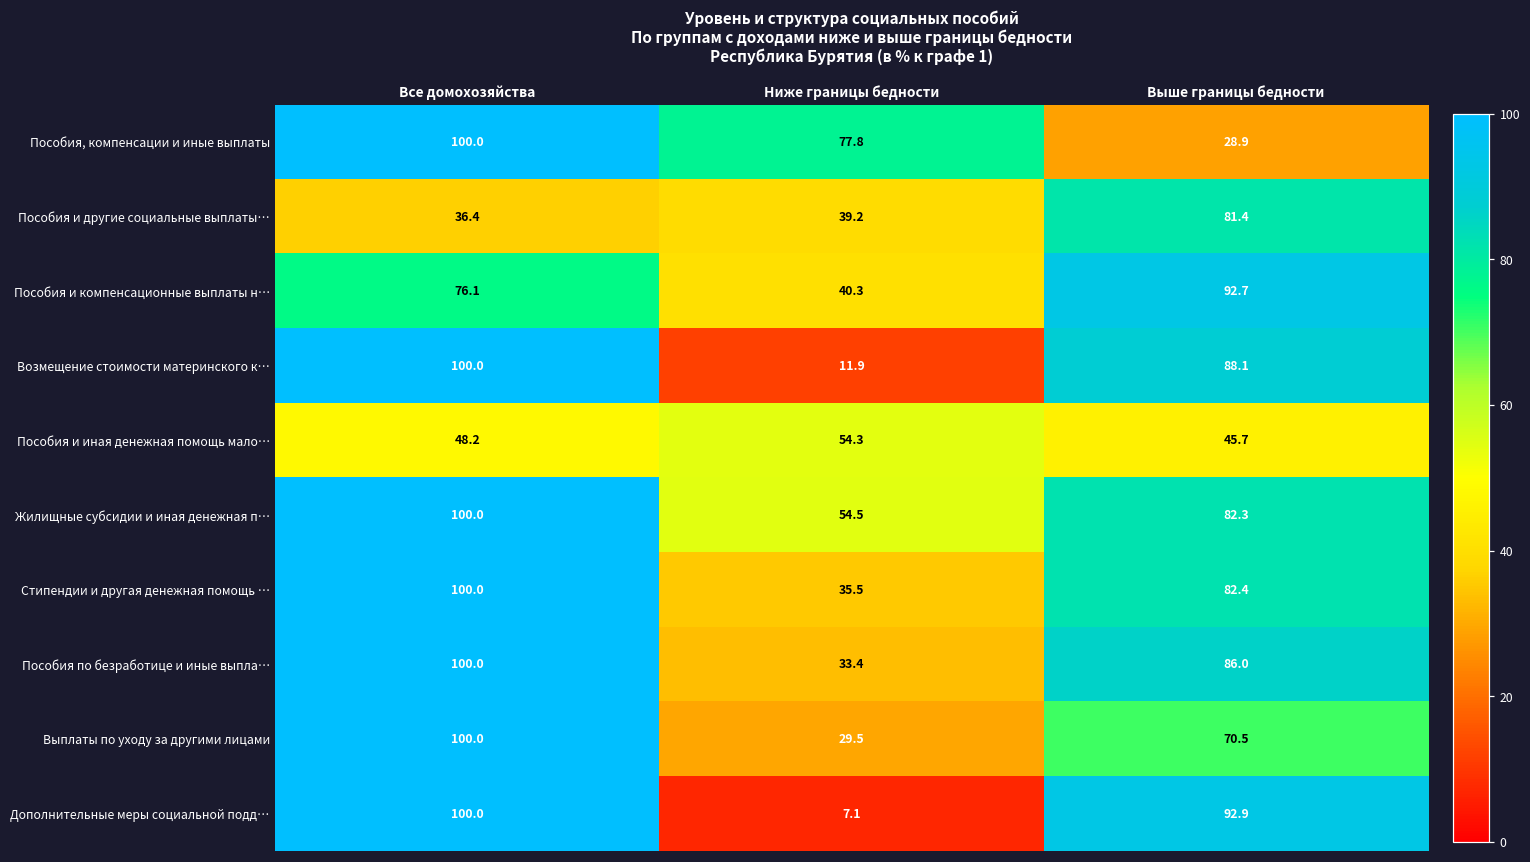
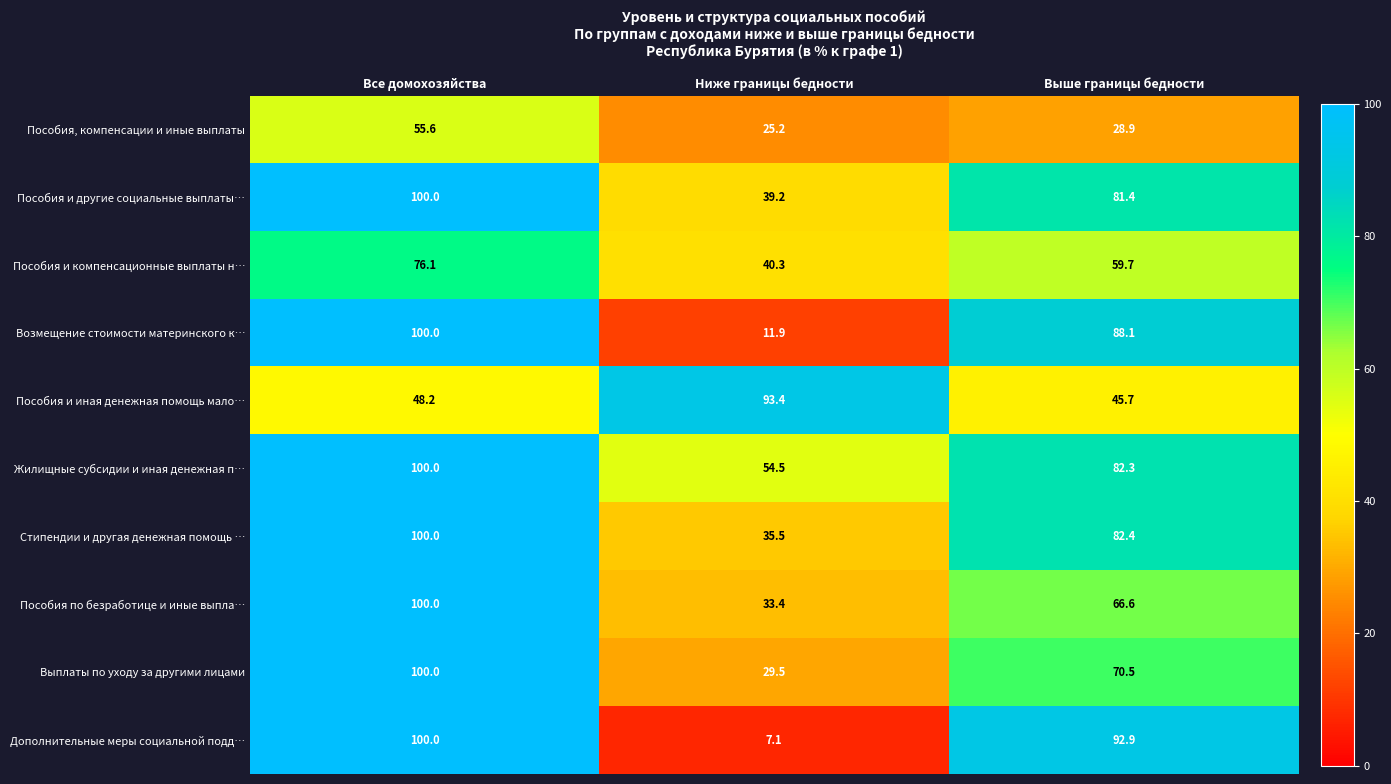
Пособия, компенсации и иные выплаты, Все домохозяйства: 100.0 -> 55.6
Пособия, компенсации и иные выплаты, Ниже границы бедности: 77.8 -> 25.2
Пособия и другие социальные выплаты…, Все домохозяйства: 36.4 -> 100.0
Пособия и компенсационные выплаты н…, Выше границы бедности: 92.7 -> 59.7
Пособия и иная денежная помощь мало…, Ниже границы бедности: 54.3 -> 93.4
Пособия по безработице и иные выпла…, Выше границы бедности: 86.0 -> 66.6
